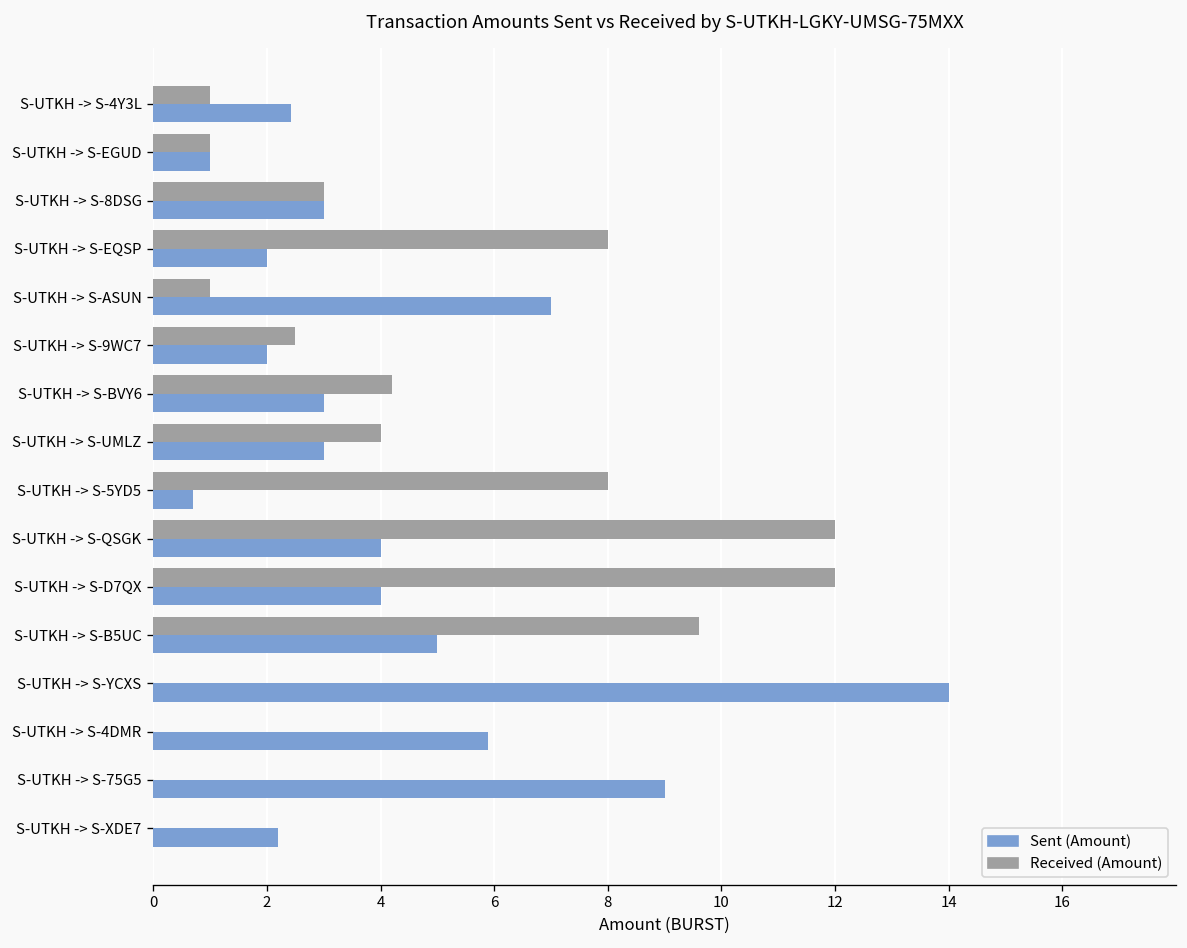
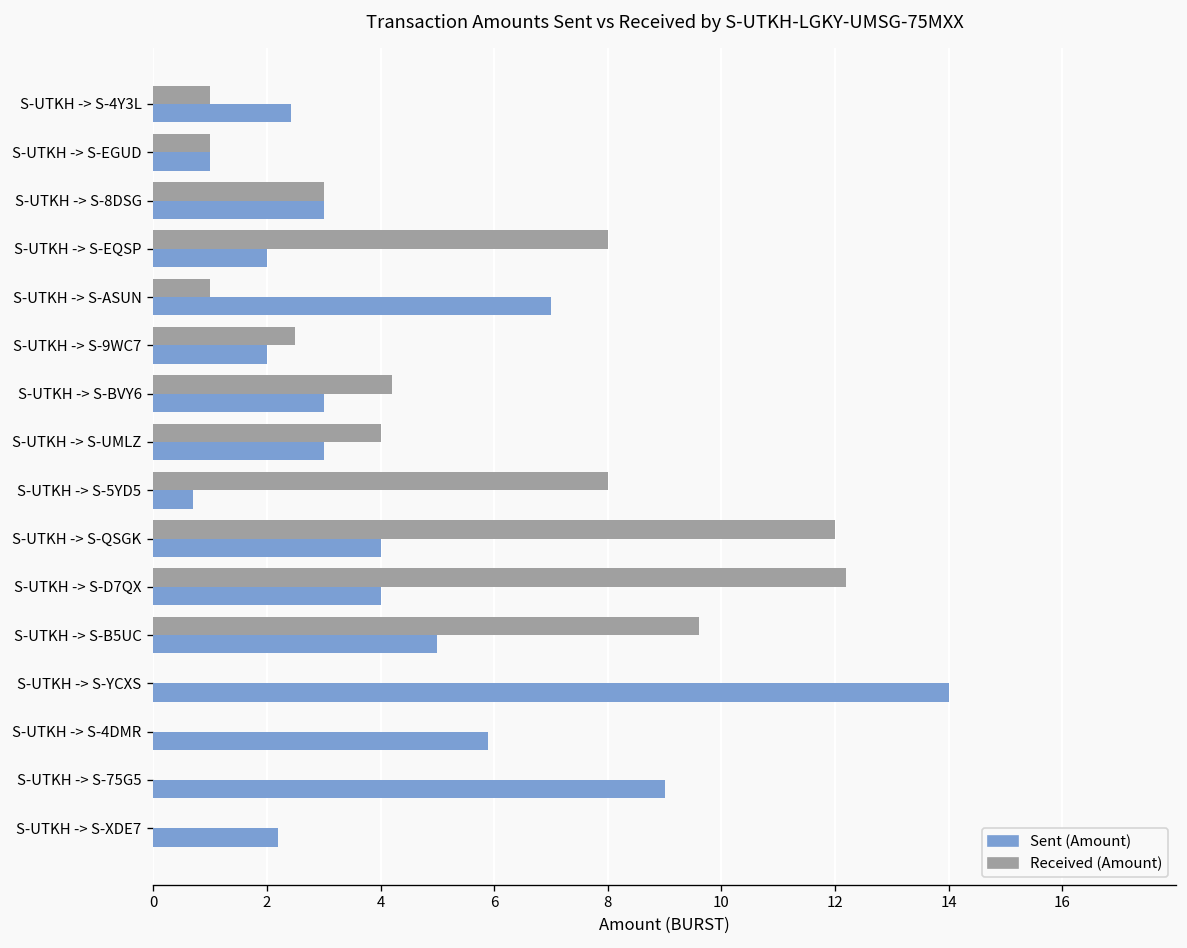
Received (Amount), S-UTKH -> S-D7QX: 12.0 -> 12.2
